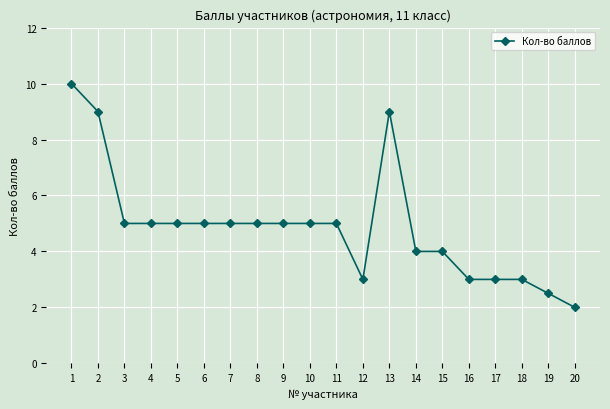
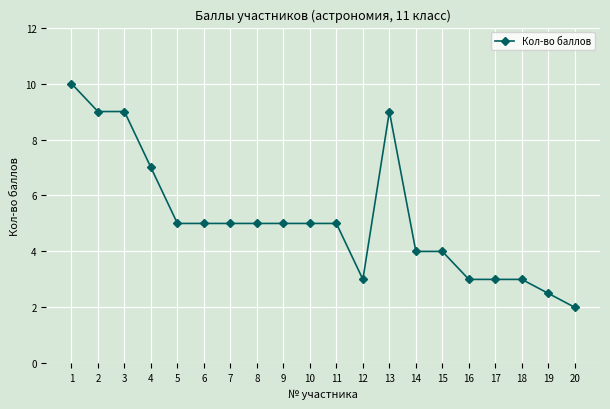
3: 5 -> 9
4: 5 -> 7
